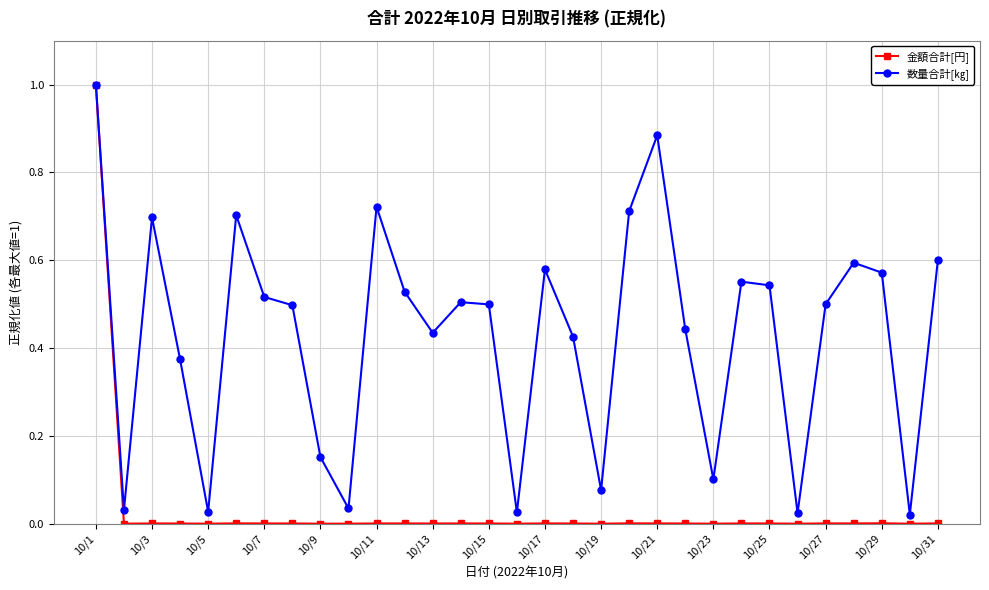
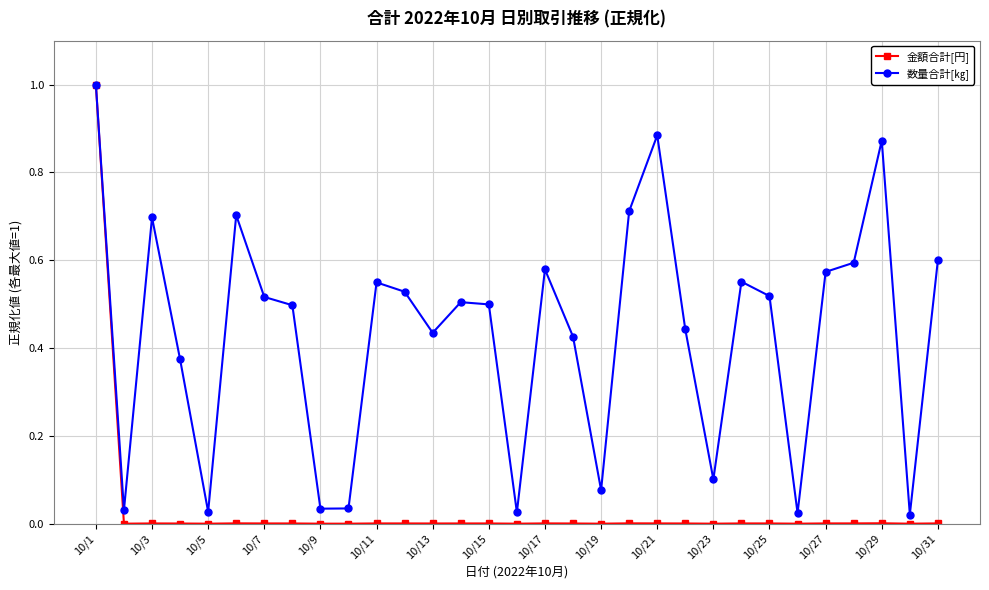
数量合計[㎏], 10/9: 0.15 -> 0.03
数量合計[㎏], 10/11: 0.72 -> 0.55
数量合計[㎏], 10/25: 0.54 -> 0.52
数量合計[㎏], 10/27: 0.50 -> 0.57
数量合計[㎏], 10/29: 0.57 -> 0.87
